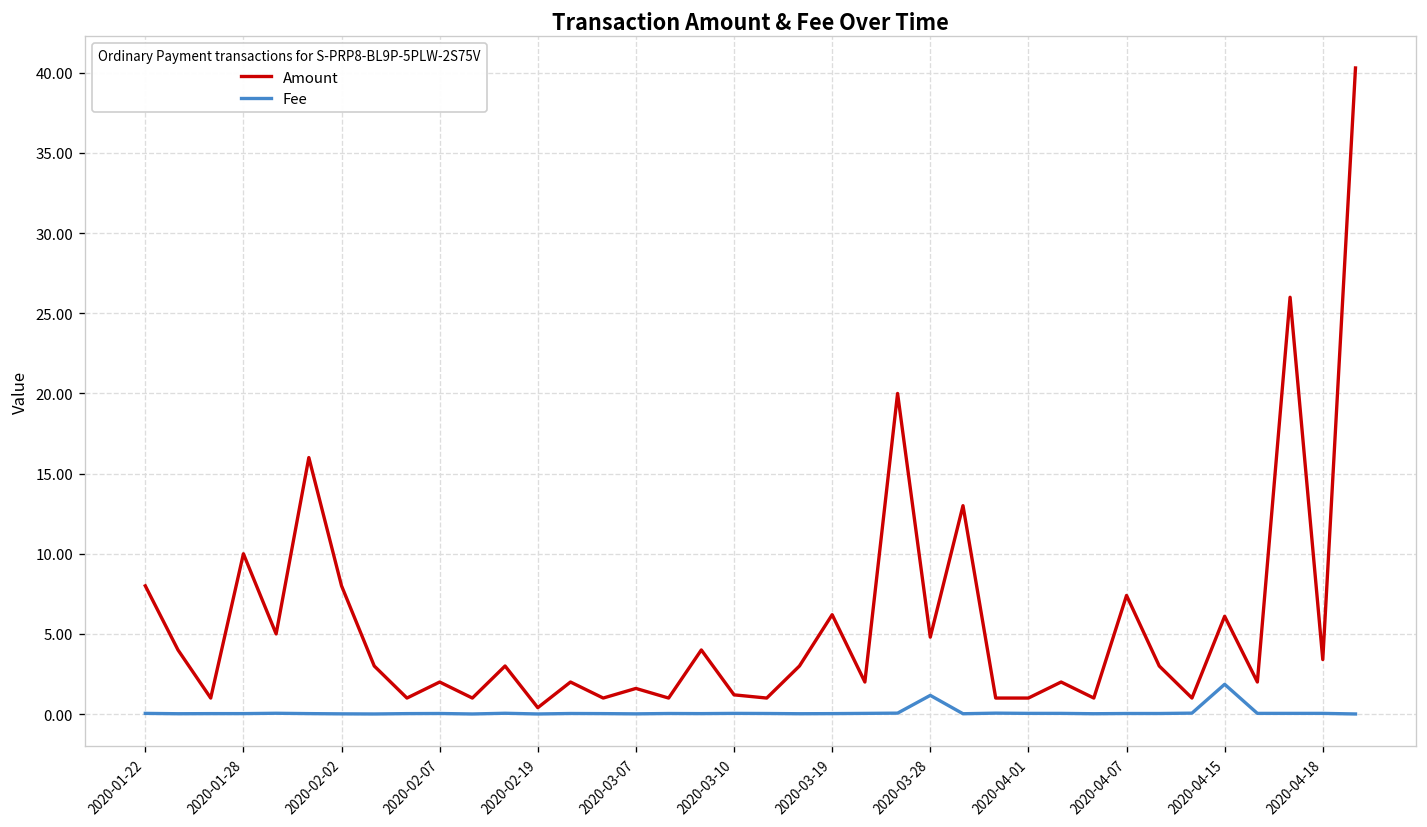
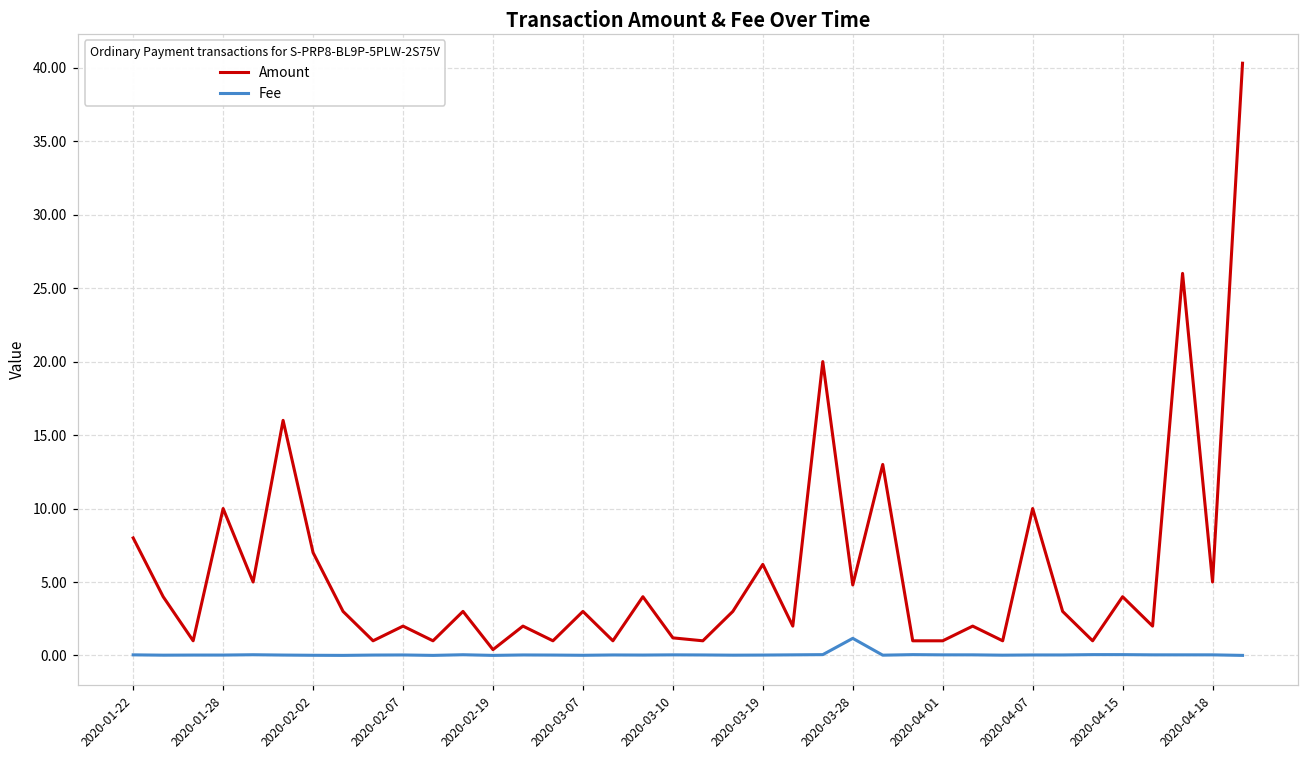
Amount, 2020-02-02: 8 -> 7
Amount, 2020-03-07: 1.6 -> 3.0
Amount, 2020-04-07: 7.4 -> 10.0
Amount, 2020-04-15: 6.1 -> 4.0
Fee, 2020-04-15: 1.9 -> 0.1
Amount, 2020-04-18: 3.4 -> 5.0
